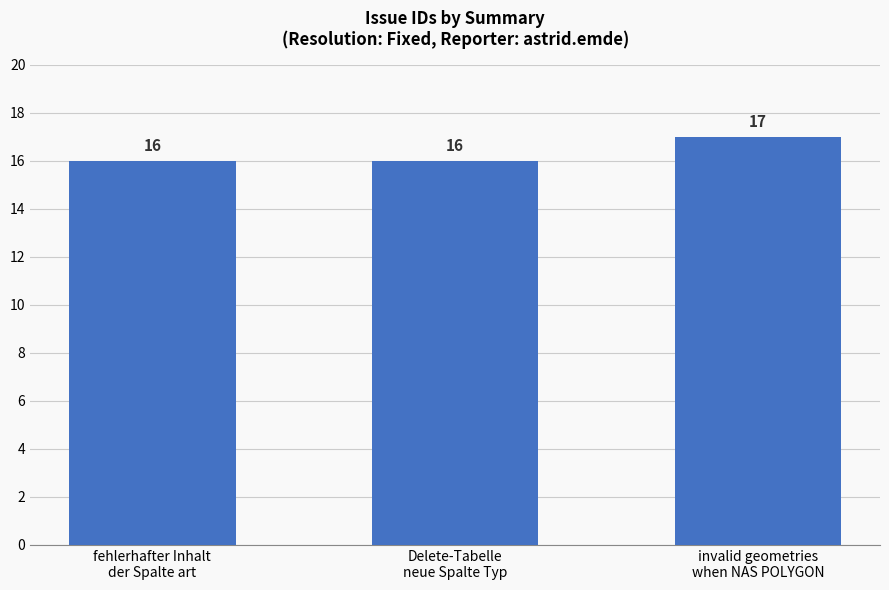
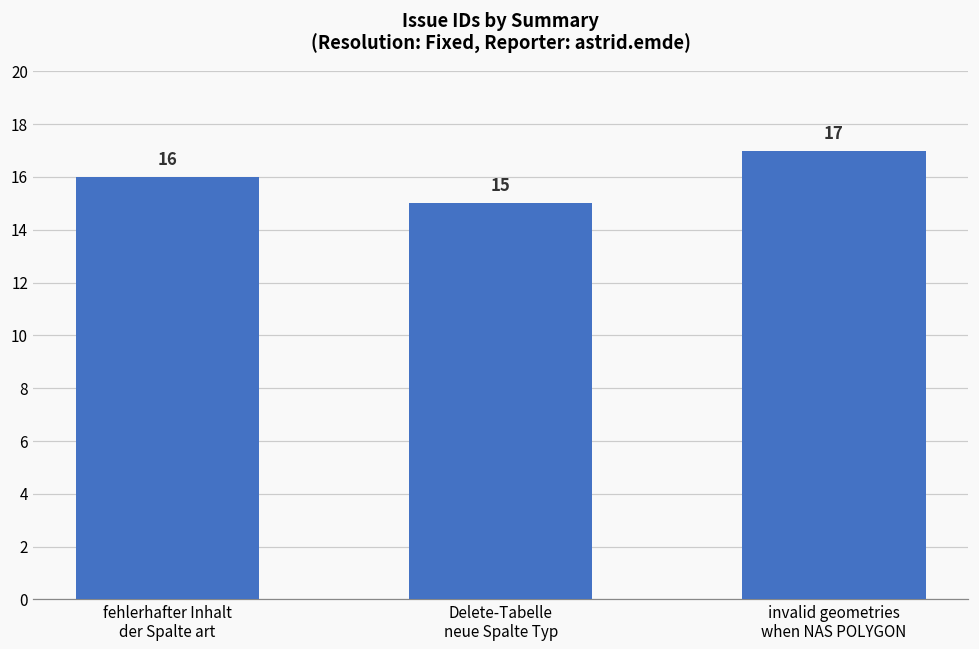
Delete-Tabelle neue Spalte Typ: 16 -> 15
